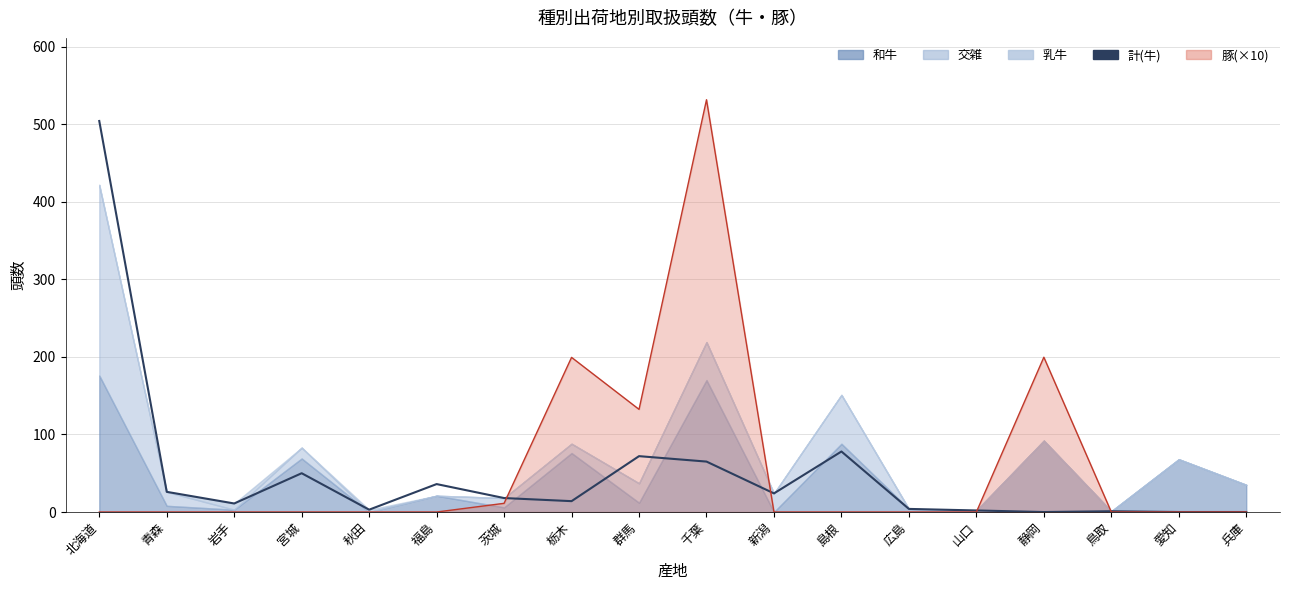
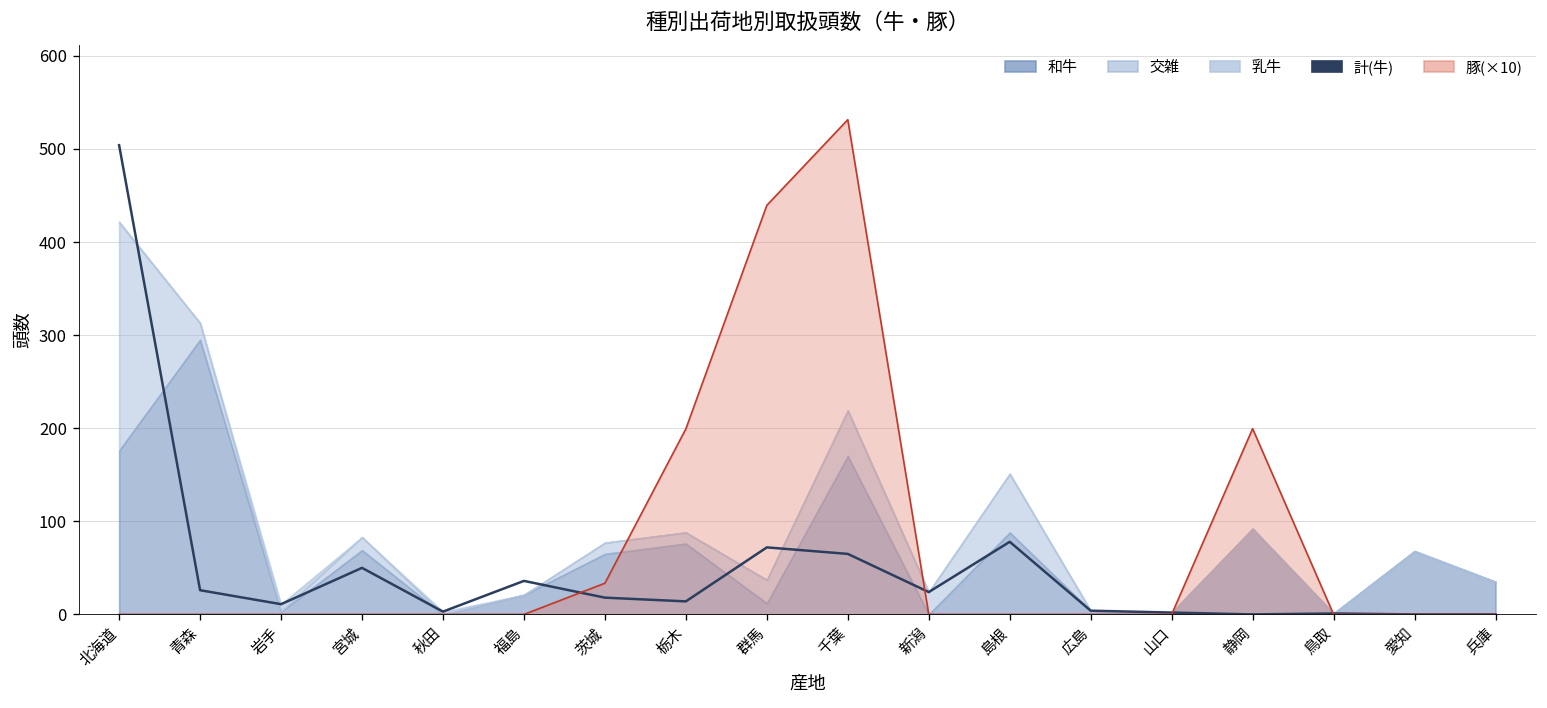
和牛, 青森: 10 -> 300
和牛, 茨城: 10 -> 70
豚(×10), 茨城: 10 -> 30
豚(×10), 群馬: 130 -> 440
